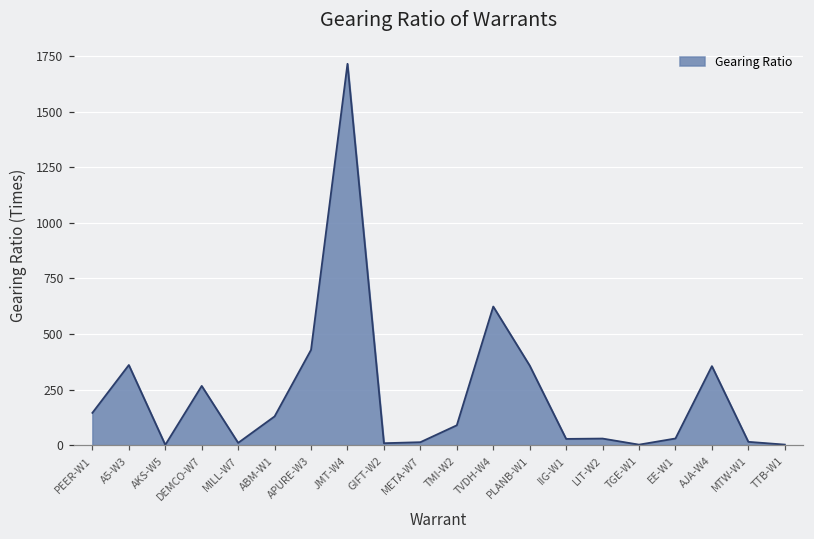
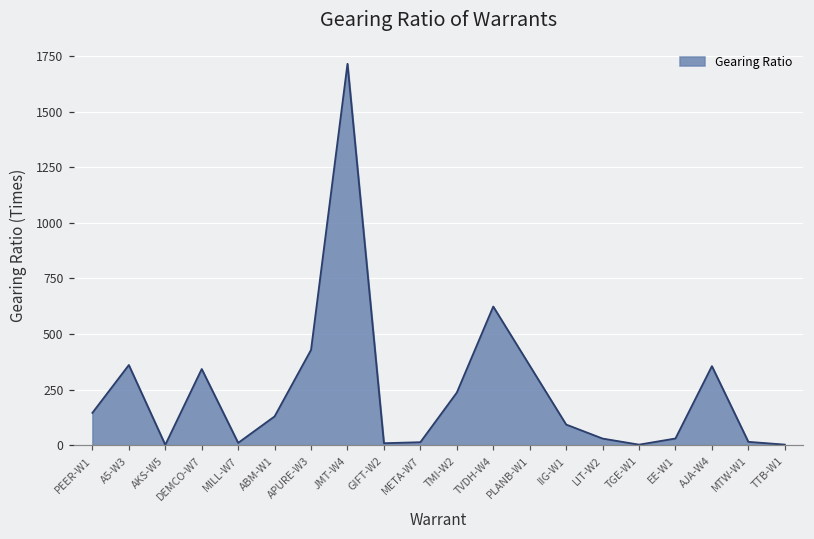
DEMCO-W7: 270 -> 340
TMI-W2: 90 -> 240
IIG-W1: 30 -> 90
